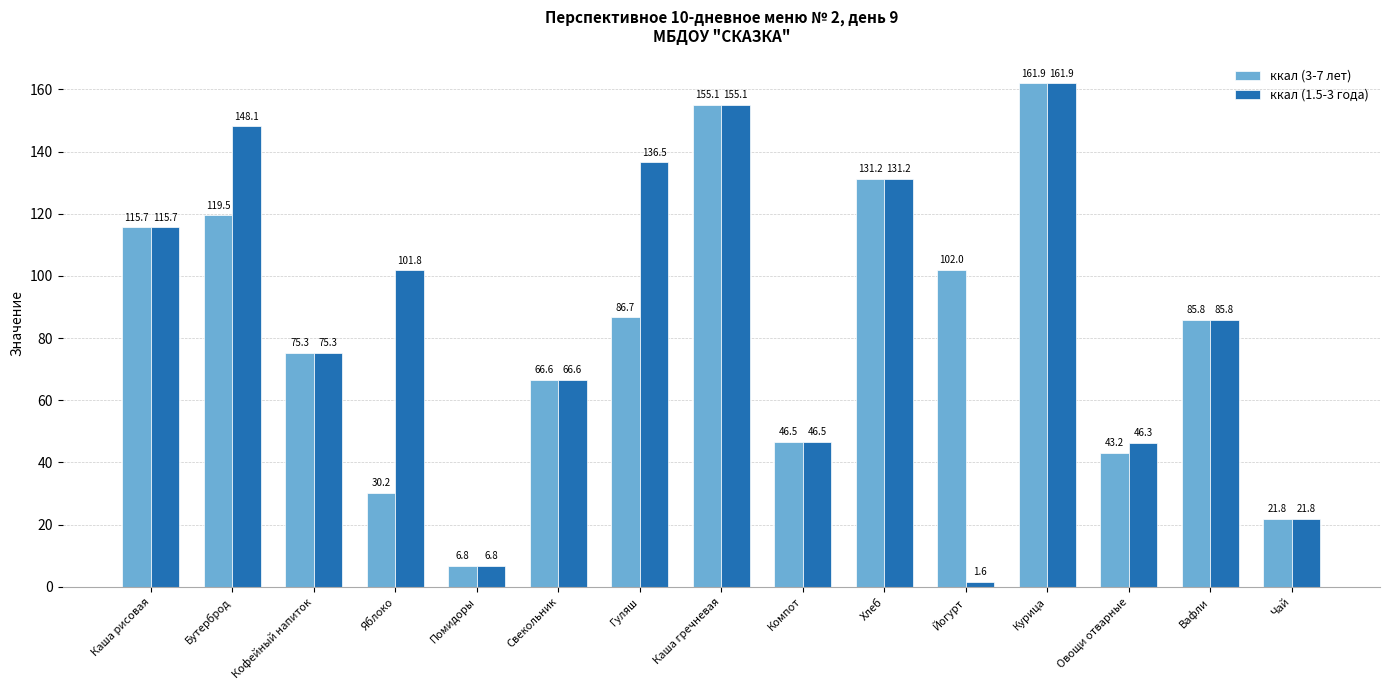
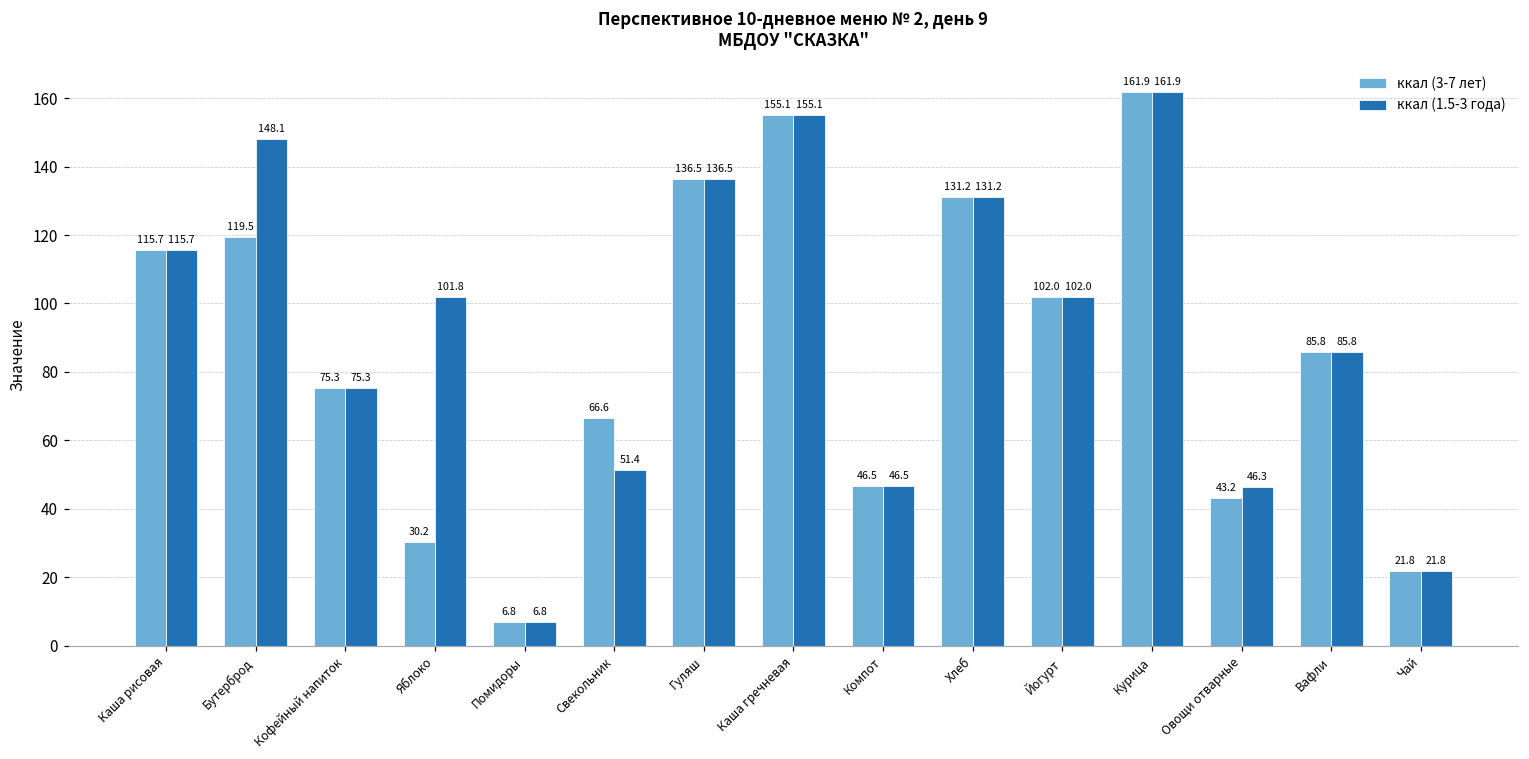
ккал (1.5-3 года), Свекольник: 66.6 -> 51.4
ккал (3-7 лет), Гуляш: 86.7 -> 136.5
ккал (1.5-3 года), Йогурт: 1.6 -> 102.0
